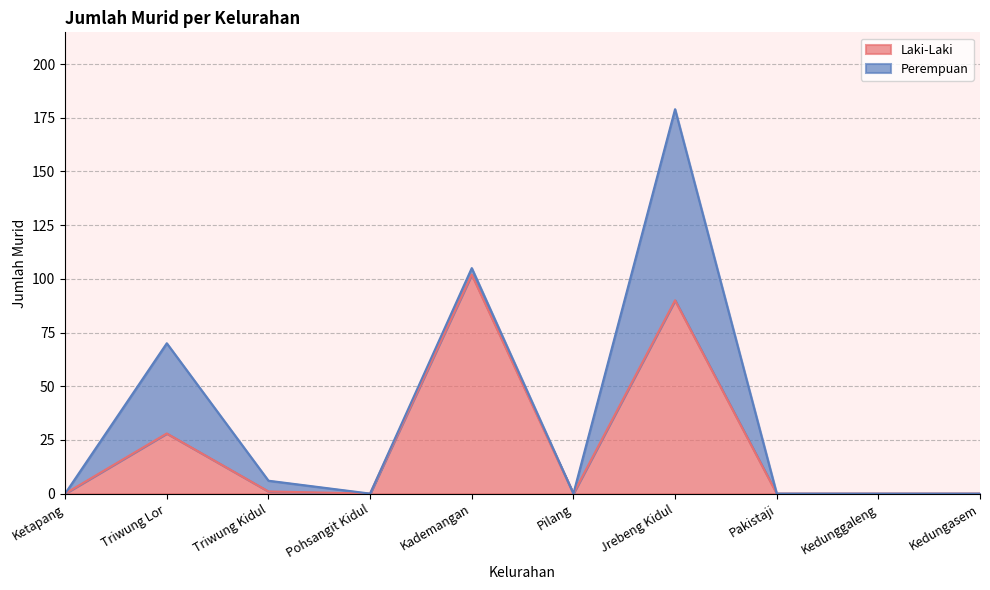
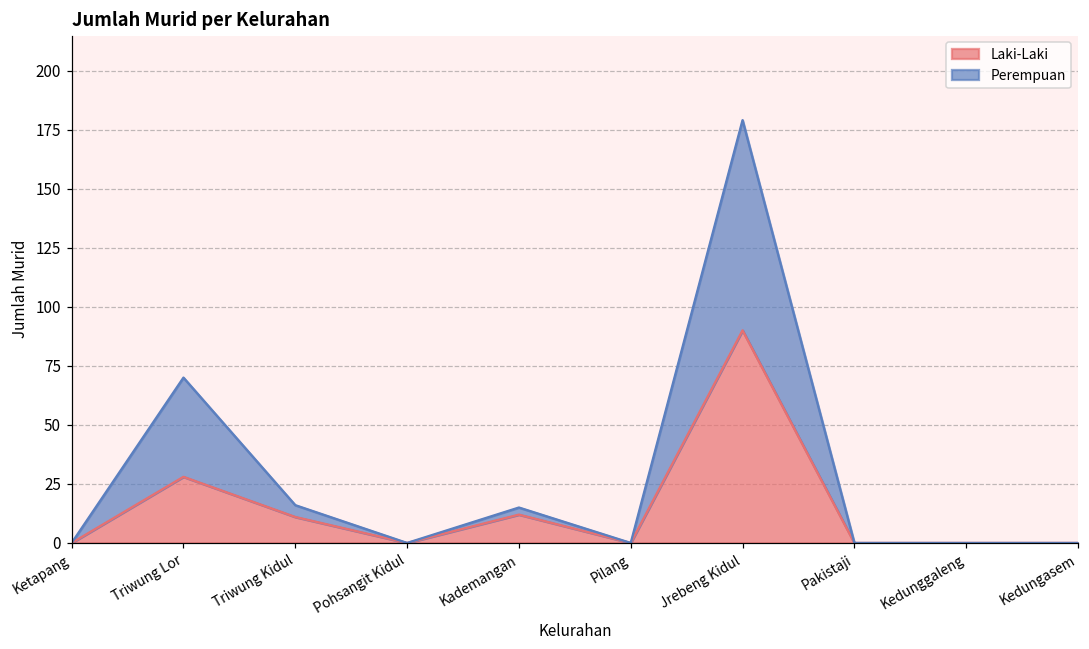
Laki-Laki, Triwung Kidul: 1 -> 11
Laki-Laki, Kademangan: 102 -> 12
